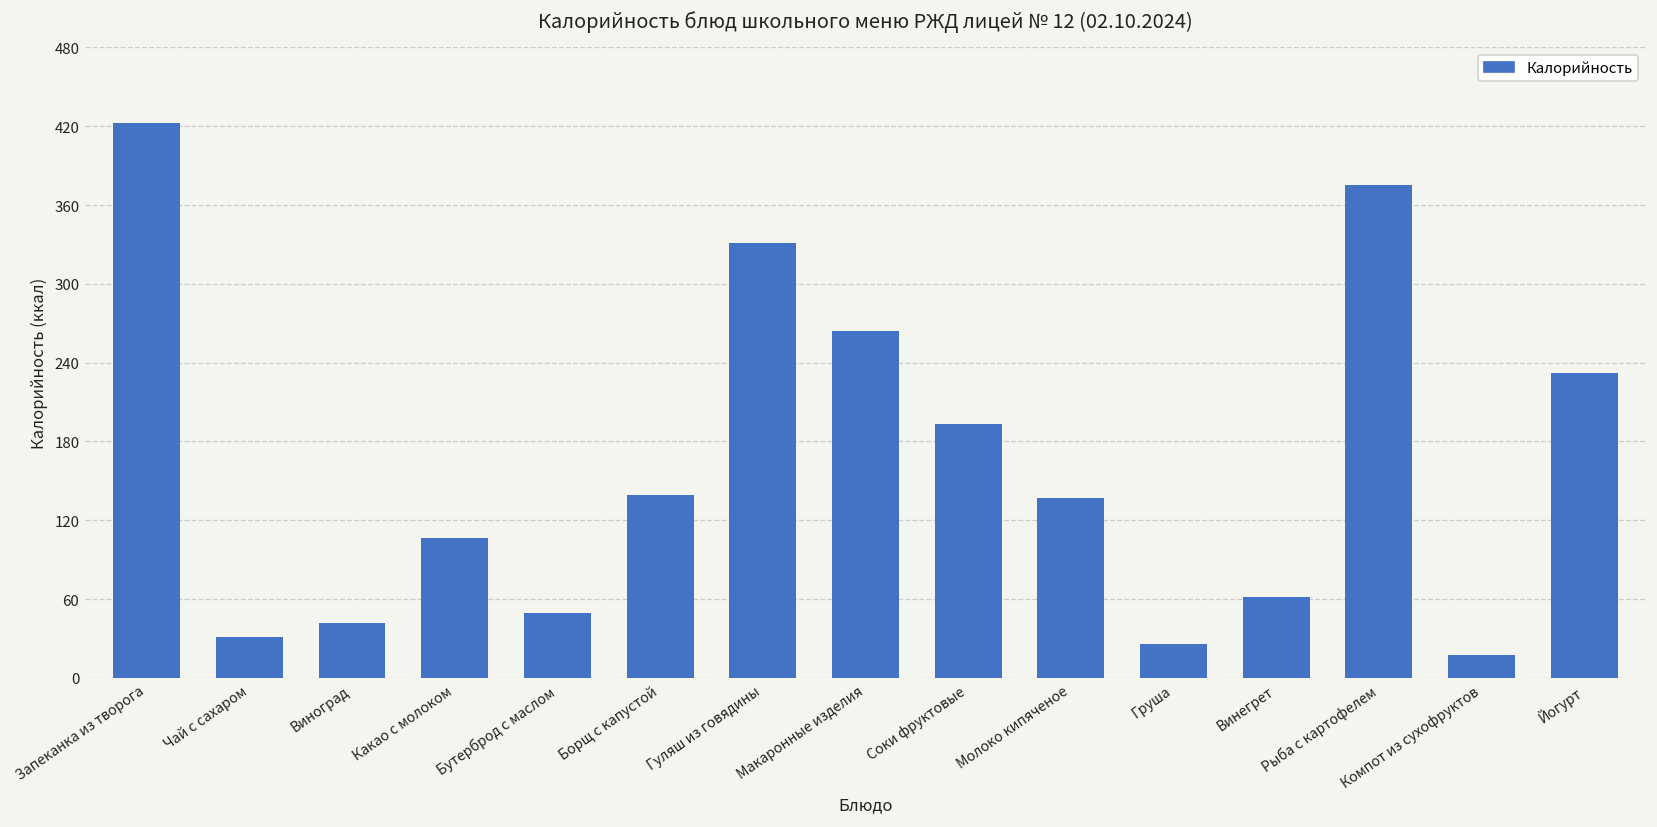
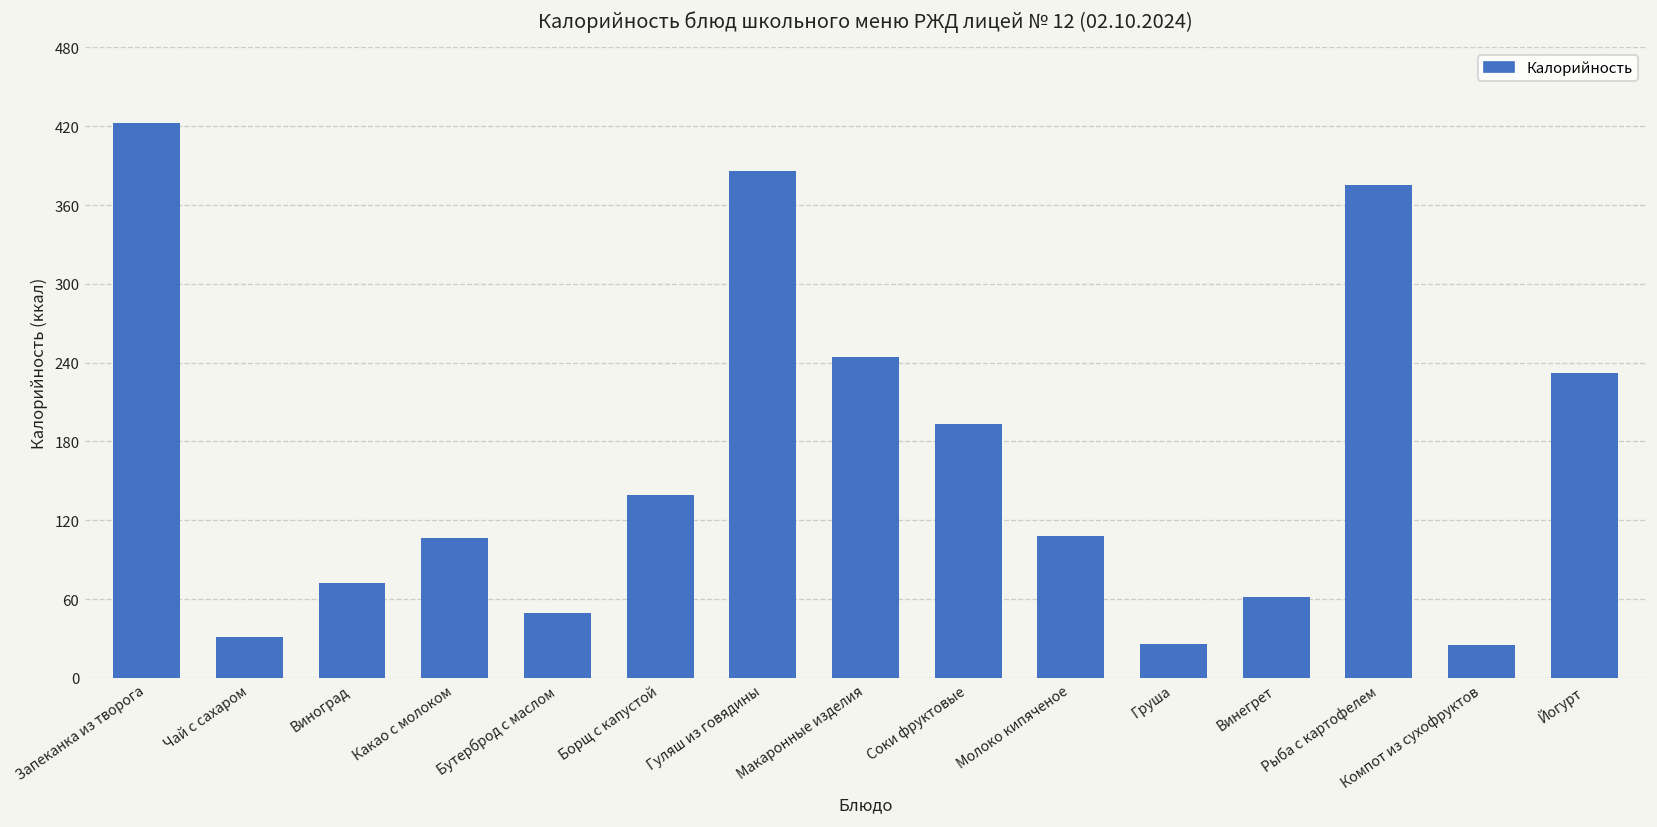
Виноград: 42 -> 72
Гуляш из говядины: 331 -> 386
Макаронные изделия: 264 -> 244
Молоко кипяченое: 137 -> 108
Компот из сухофруктов: 17 -> 25
